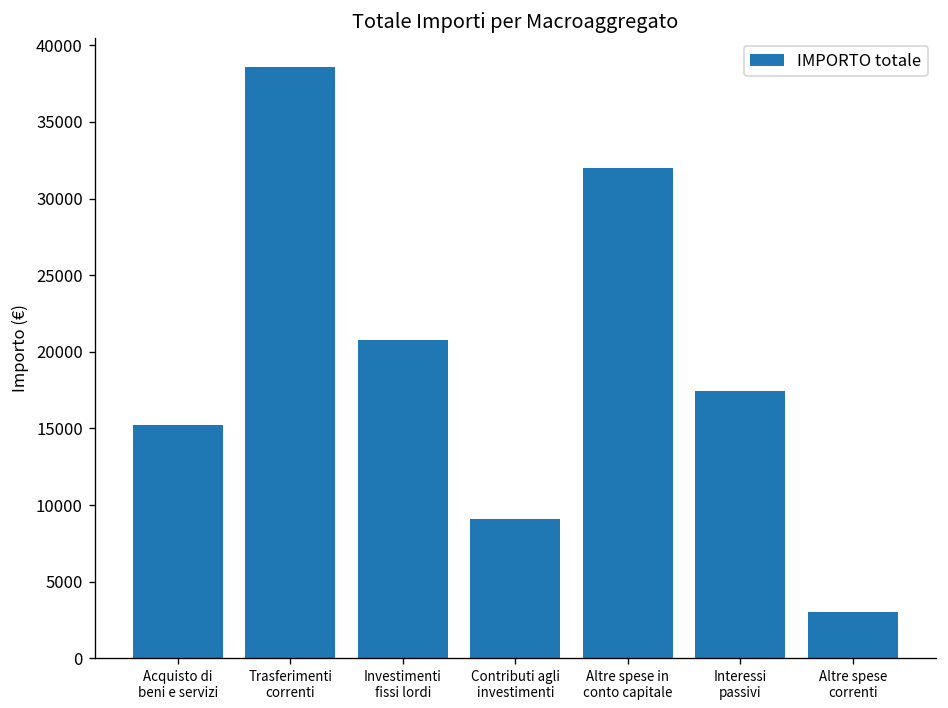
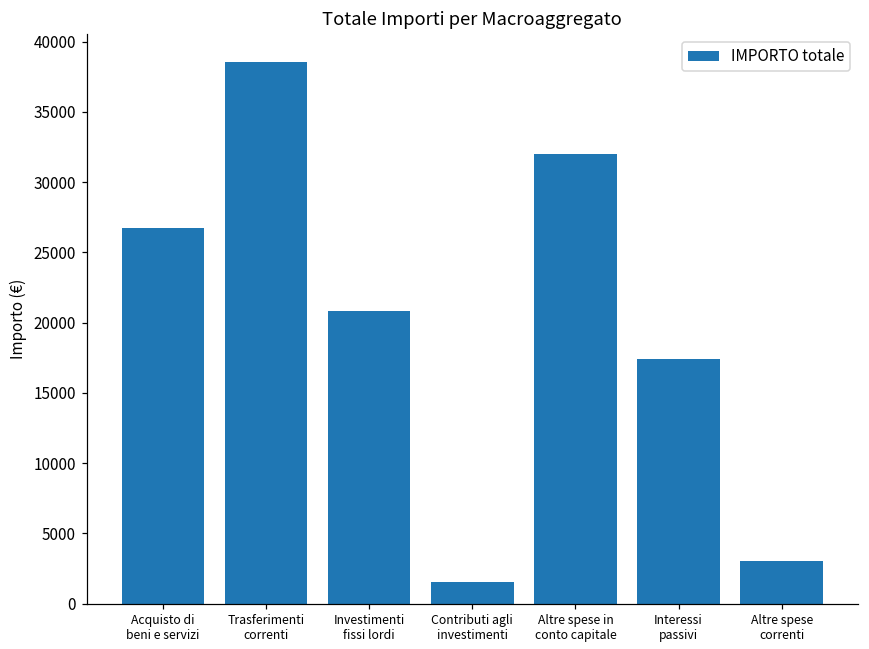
Acquisto di beni e servizi: 15200 -> 26700
Contributi agli investimenti: 9100 -> 1500
